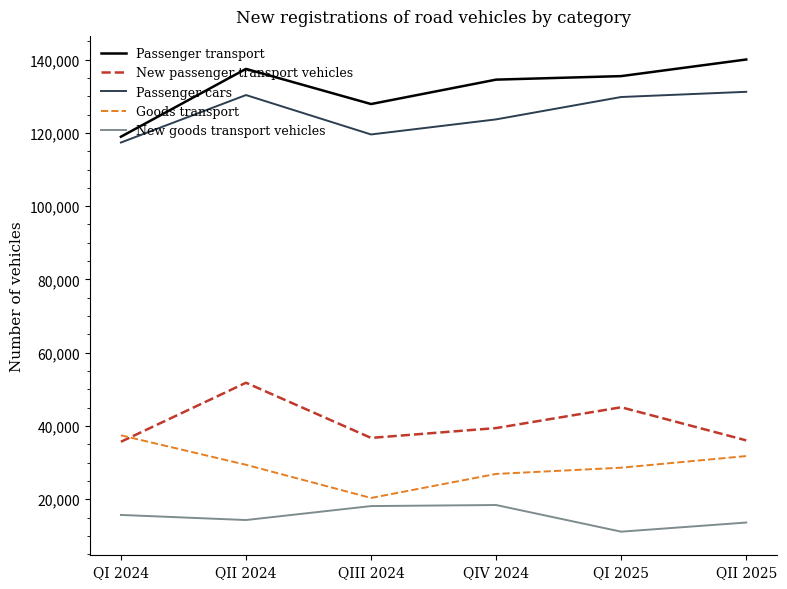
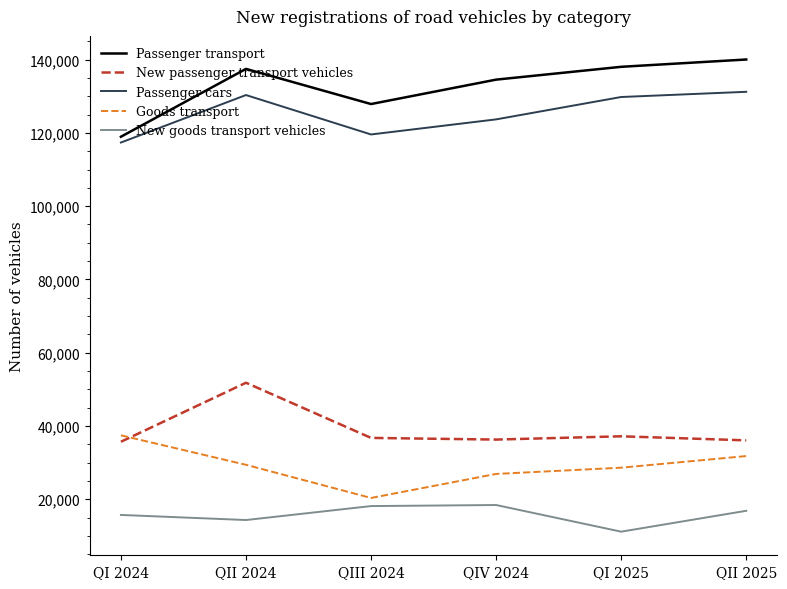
New passenger transport vehicles, QIV 2024: 39,000 -> 36,000
Passenger transport, QI 2025: 135,000 -> 138,000
New passenger transport vehicles, QI 2025: 45,000 -> 37,000
New goods transport vehicles, QII 2025: 14,000 -> 17,000
